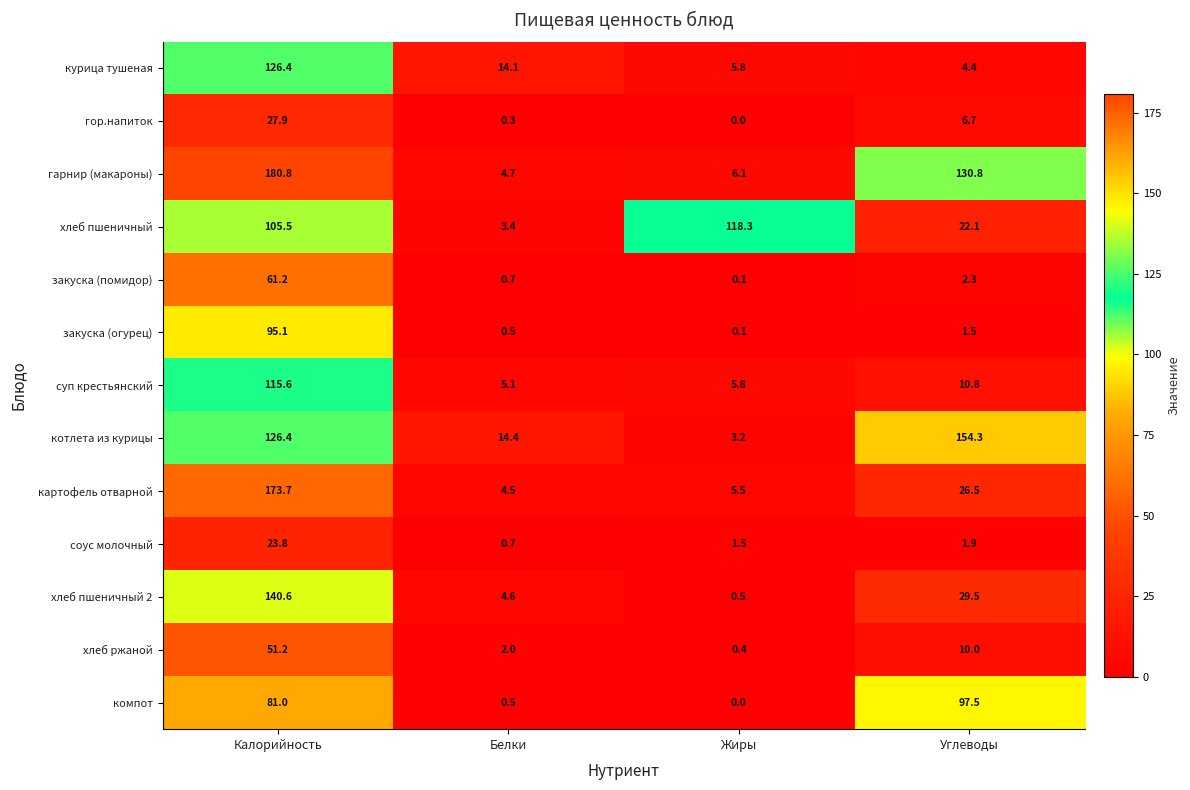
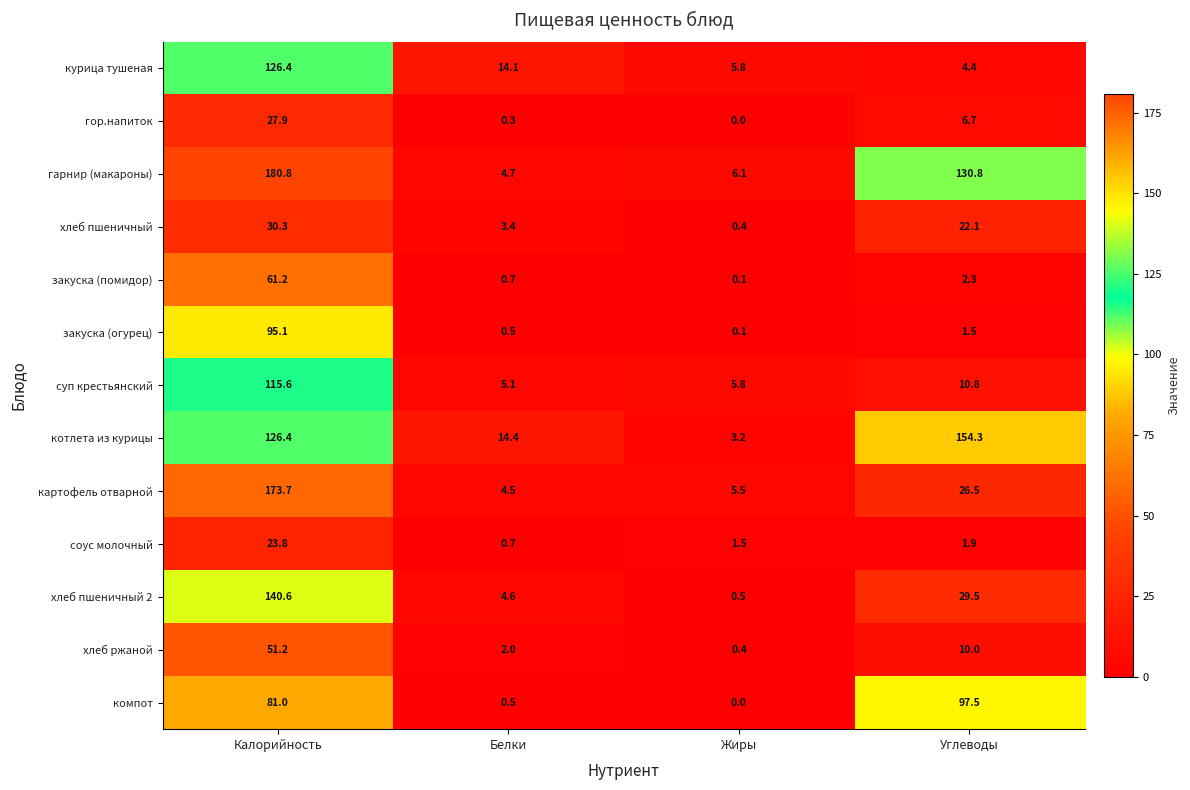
хлеб пшеничный, Калорийность: 105.5 -> 30.3
хлеб пшеничный, Жиры: 118.3 -> 0.4
